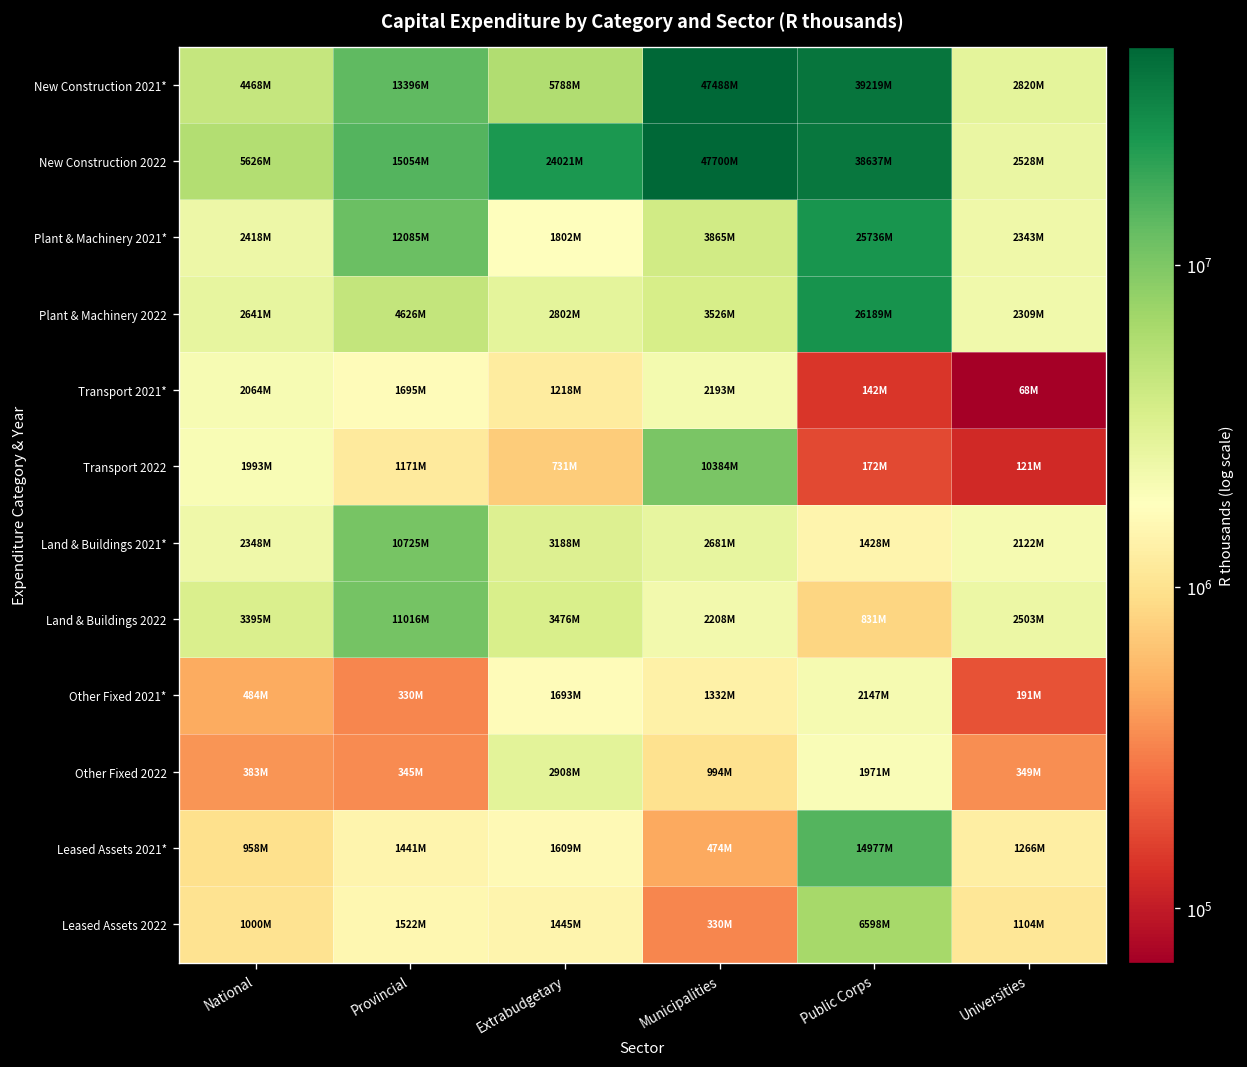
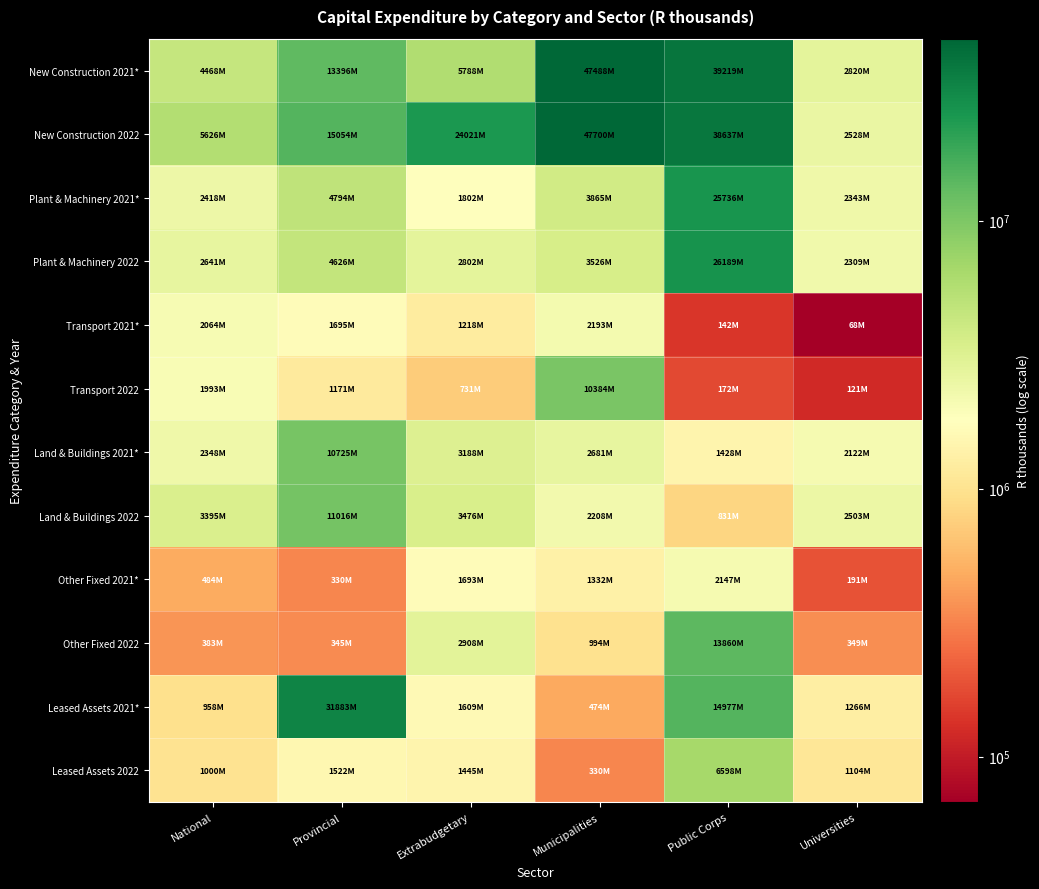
Plant & Machinery 2021*, Provincial: 12085M -> 4794M
Other Fixed 2022, Public Corps: 1971M -> 13860M
Leased Assets 2021*, Provincial: 1441M -> 31883M
